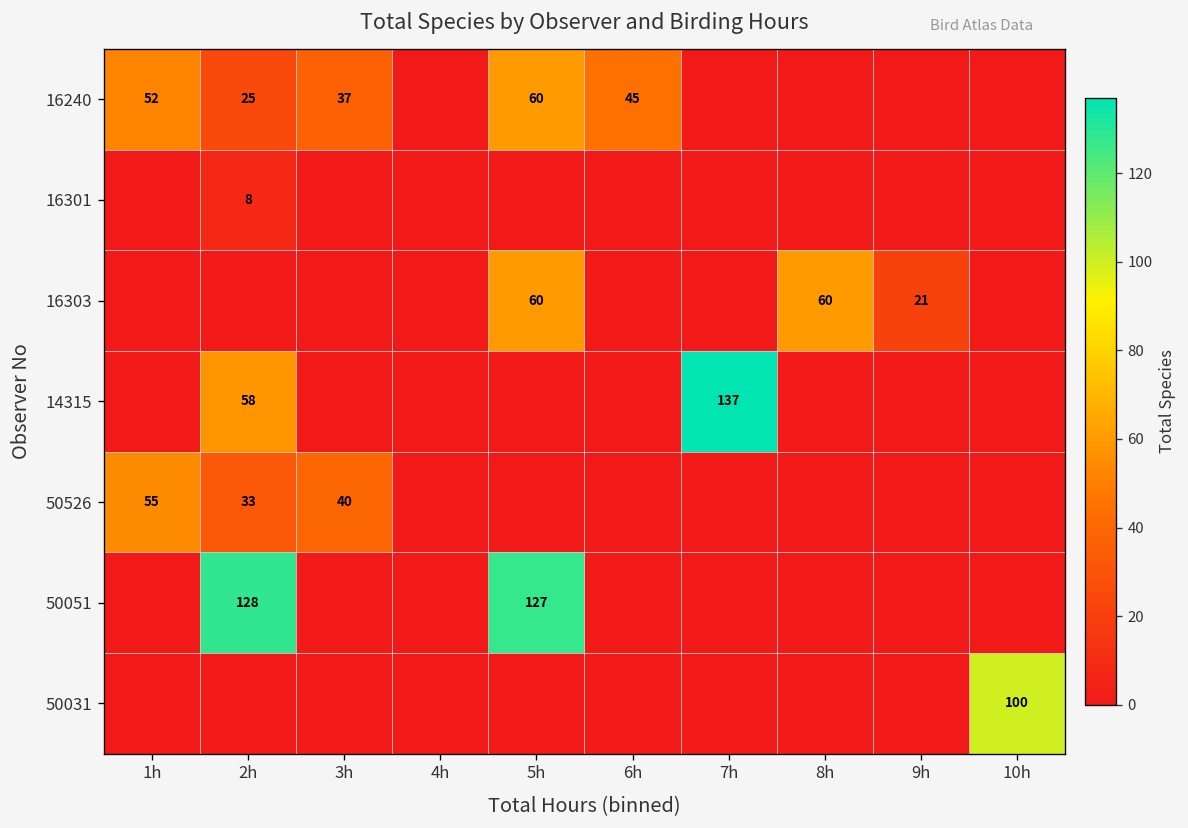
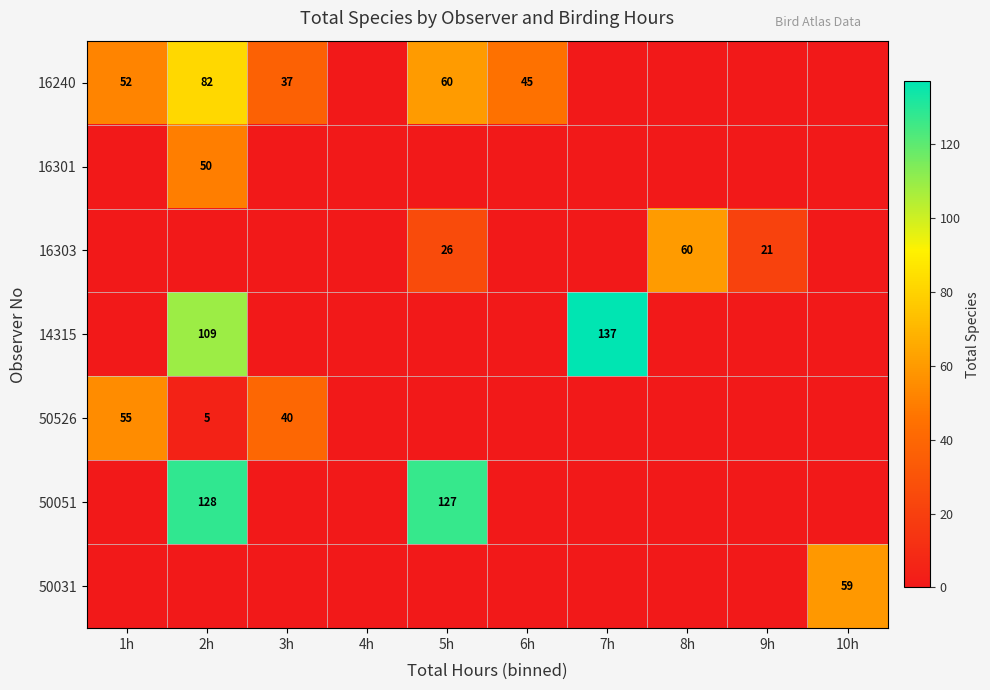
16240, 2h: 25 -> 82
16301, 2h: 8 -> 50
16303, 5h: 60 -> 26
14315, 2h: 58 -> 109
50526, 2h: 33 -> 5
50031, 10h: 100 -> 59
